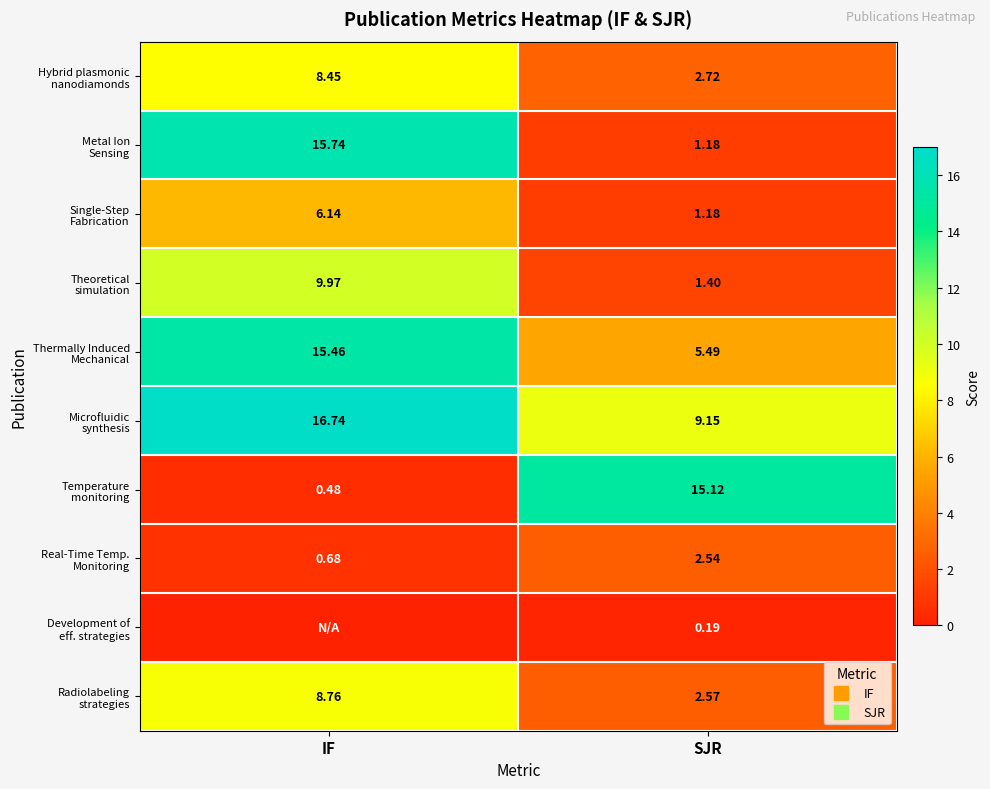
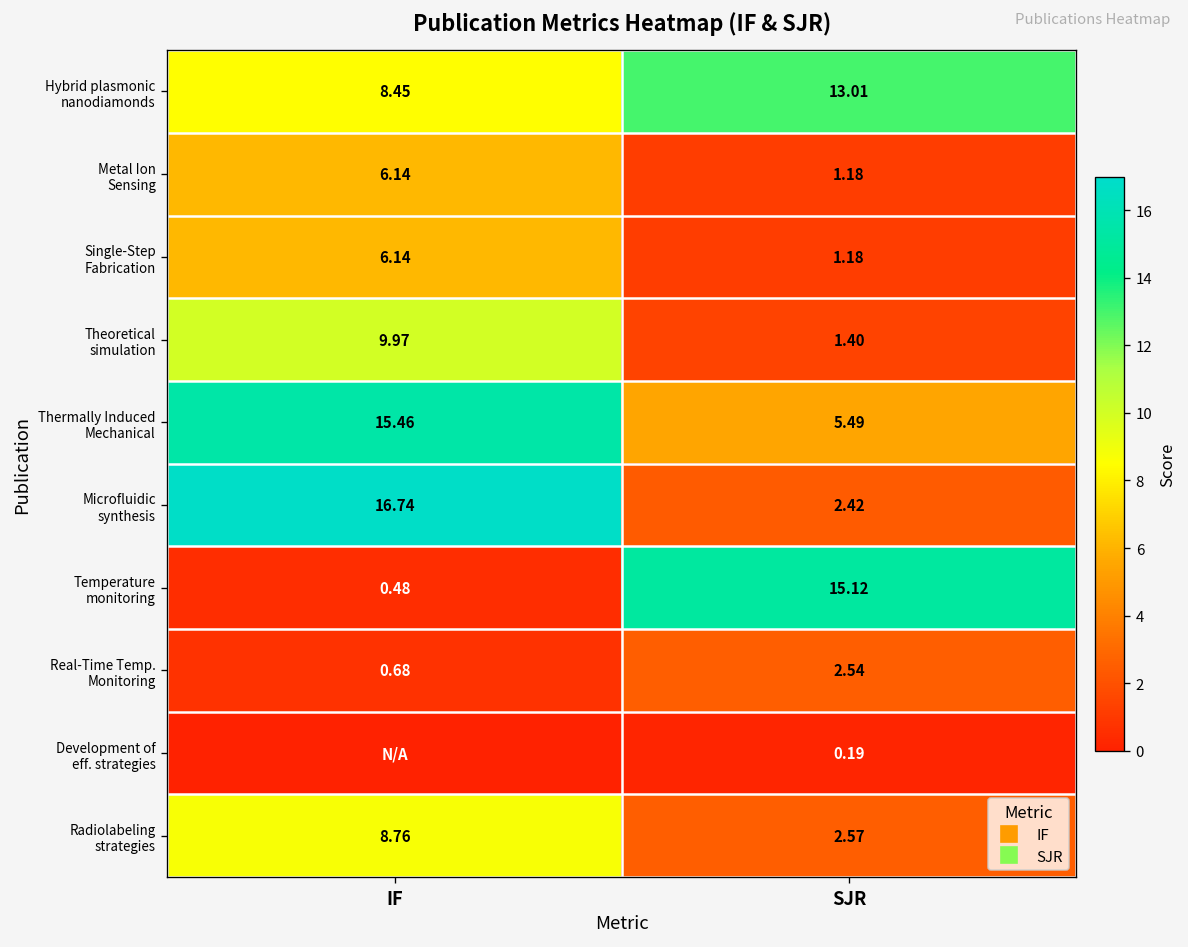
Hybrid plasmonic nanodiamonds, SJR: 2.72 -> 13.01
Metal Ion Sensing, IF: 15.74 -> 6.14
Microfluidic synthesis, SJR: 9.15 -> 2.42
